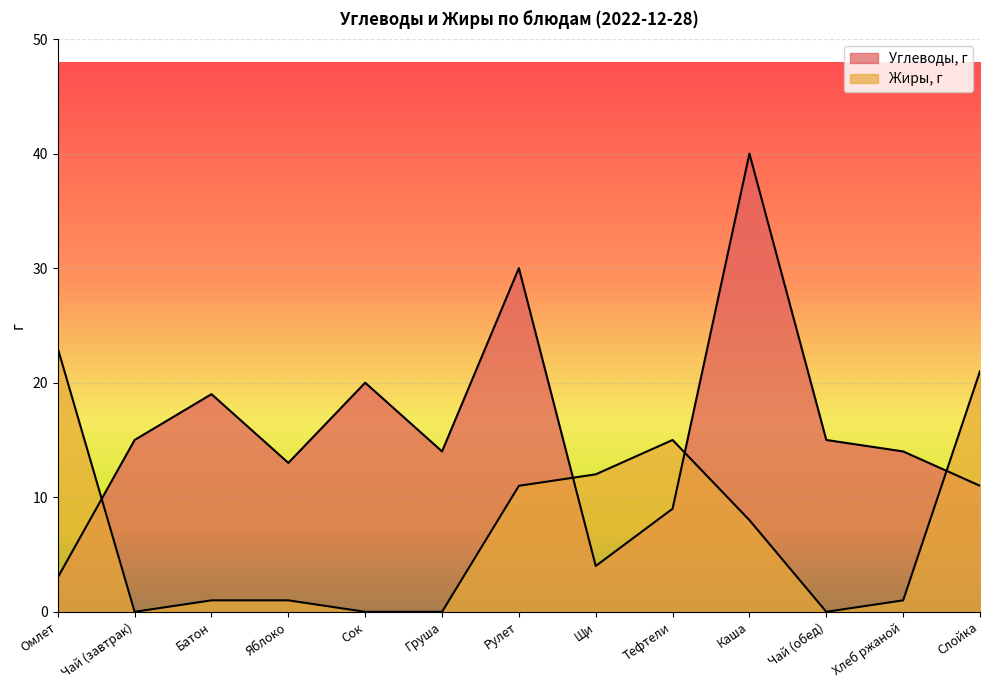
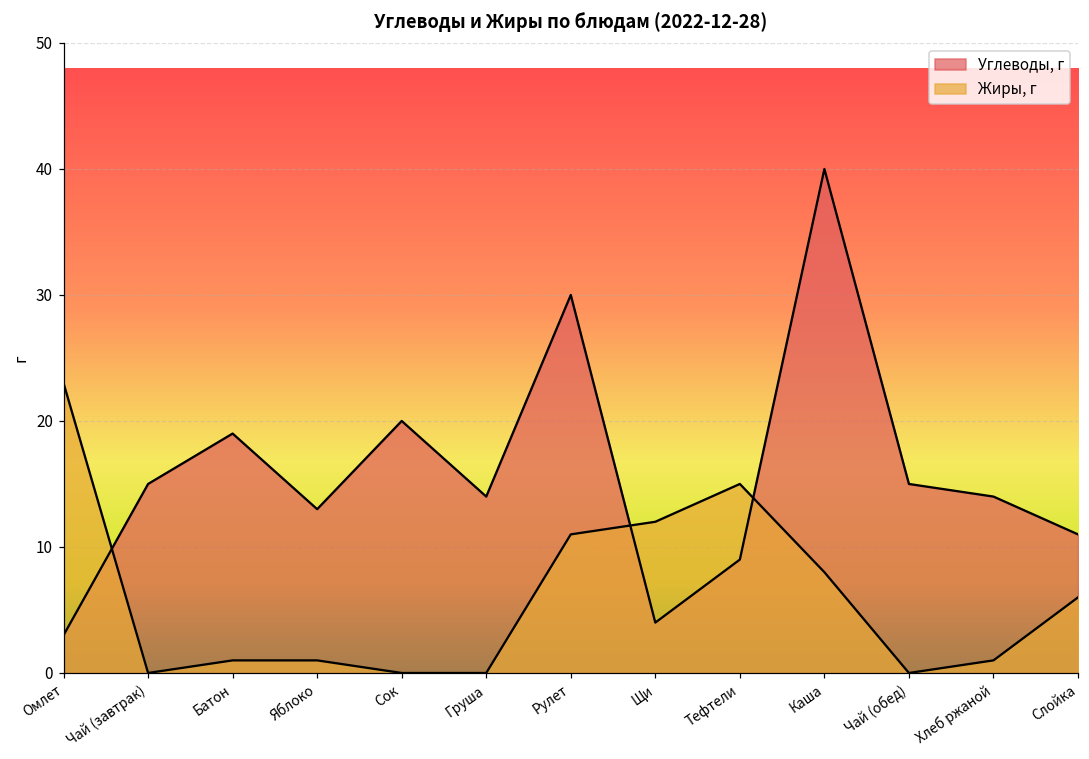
Жиры, г, Слойка: 21 -> 6
